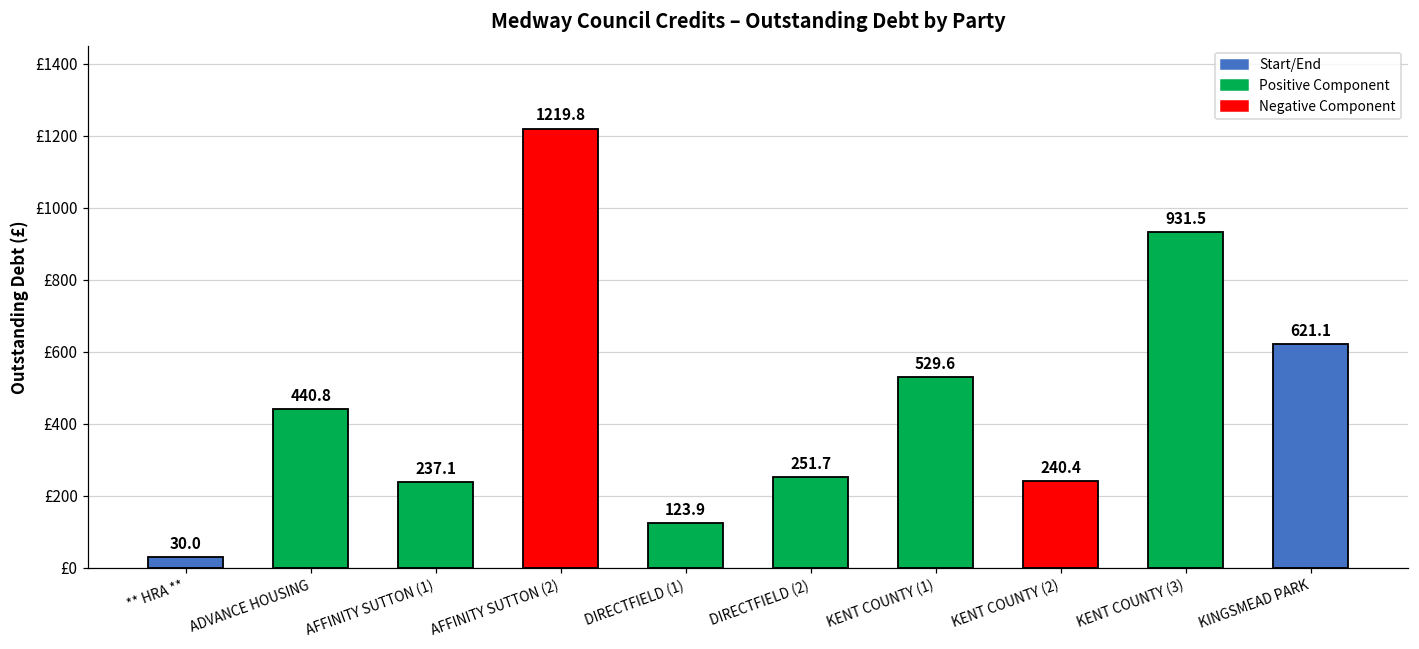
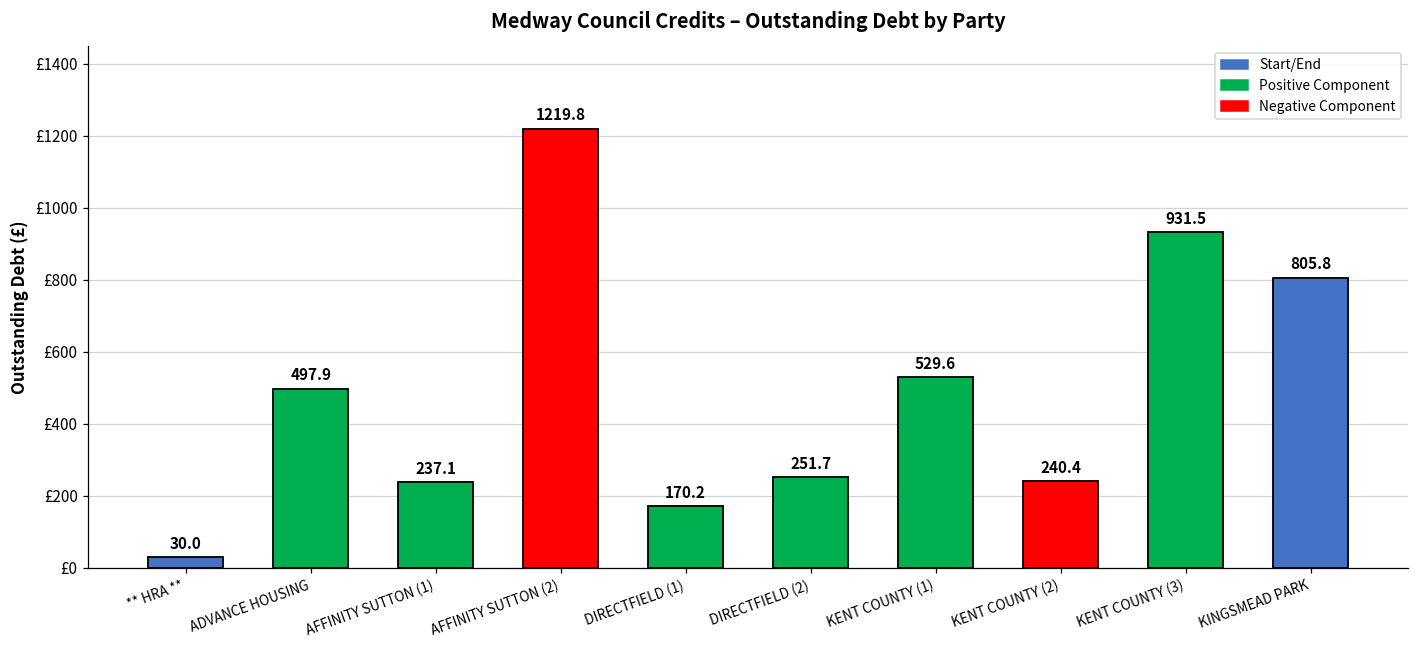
ADVANCE HOUSING: 440.8 -> 497.9
DIRECTFIELD (1): 123.9 -> 170.2
KINGSMEAD PARK: 621.1 -> 805.8
